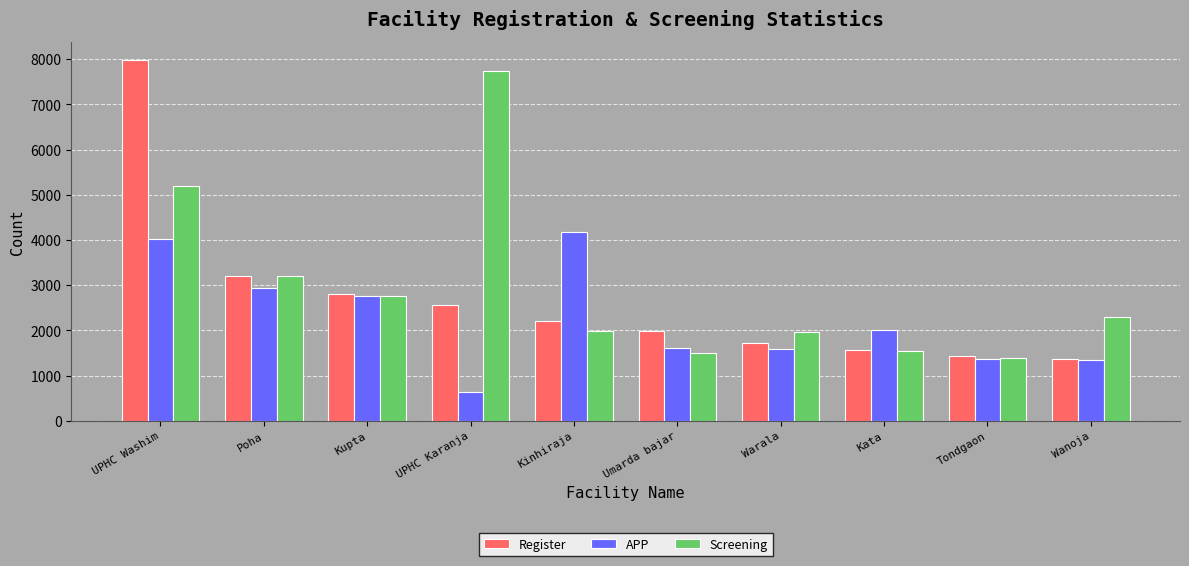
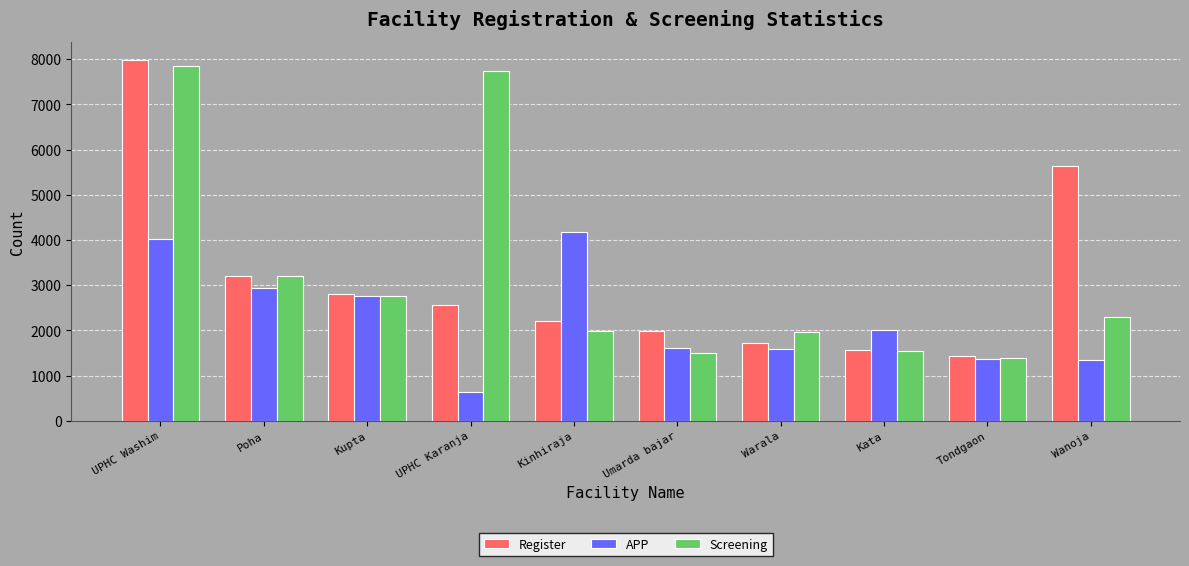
Screening, UPHC Washim: 5200 -> 7900
Register, Wanoja: 1400 -> 5600
